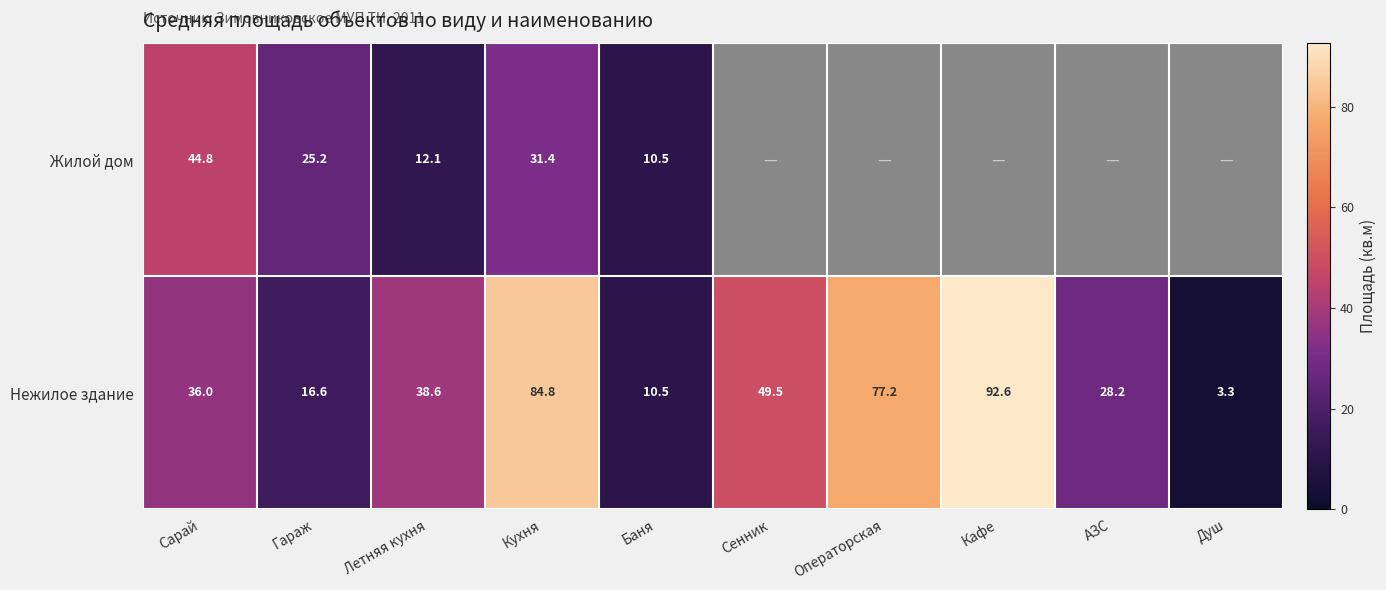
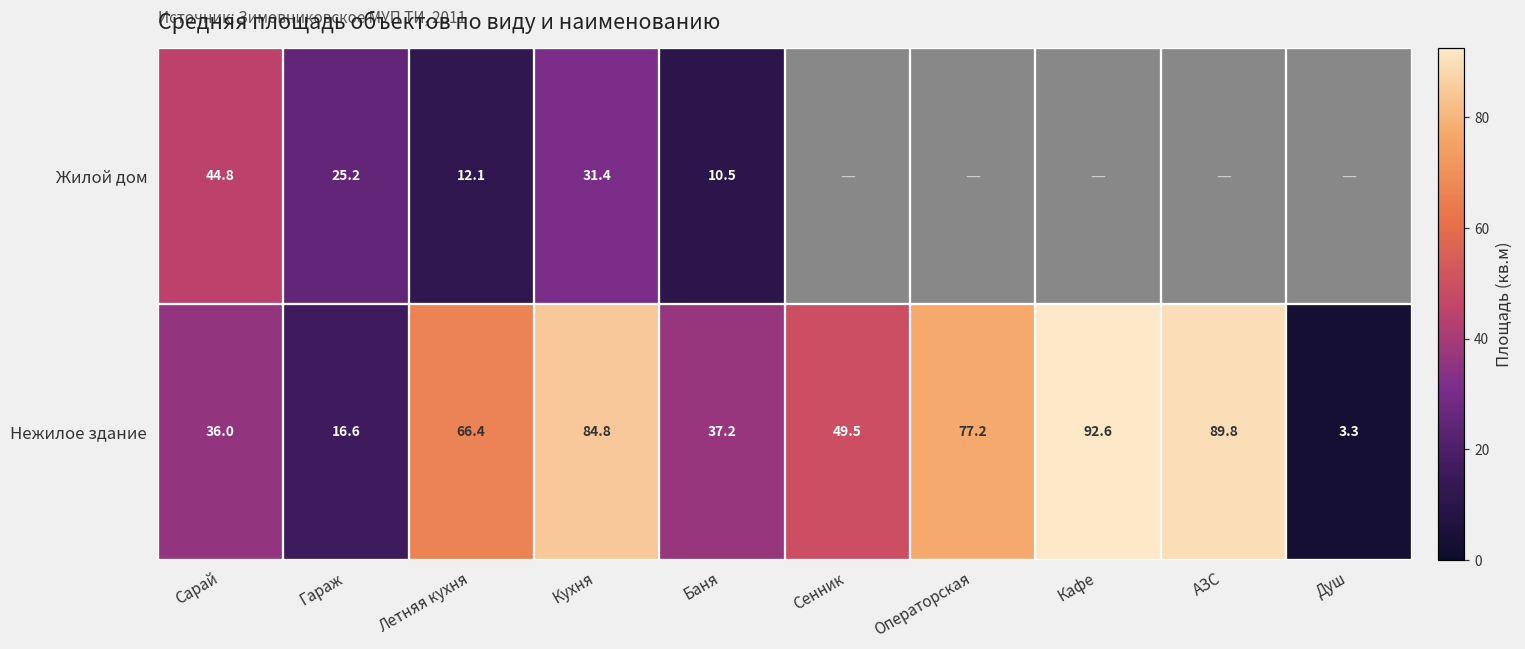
Нежилое здание, Летняя кухня: 38.6 -> 66.4
Нежилое здание, Баня: 10.5 -> 37.2
Нежилое здание, АЗС: 28.2 -> 89.8
